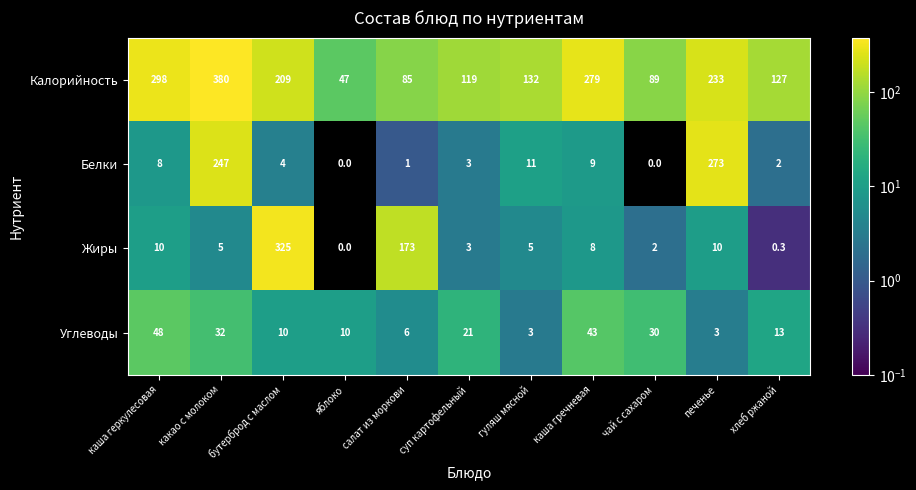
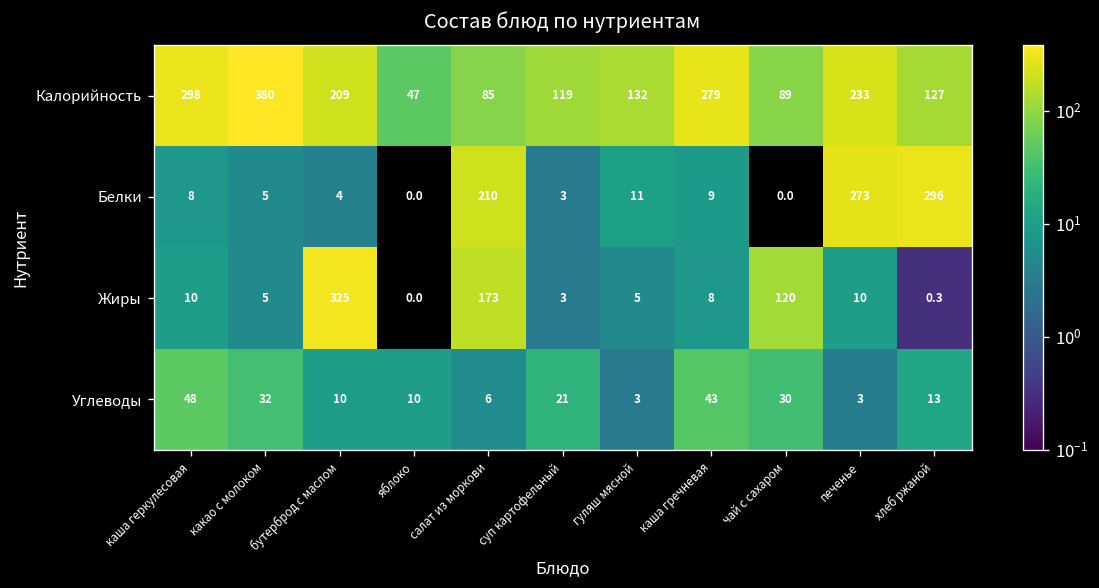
Белки, какао с молоком: 247 -> 5
Белки, салат из моркови: 1 -> 210
Белки, хлеб ржаной: 2 -> 296
Жиры, чай с сахаром: 2 -> 120
